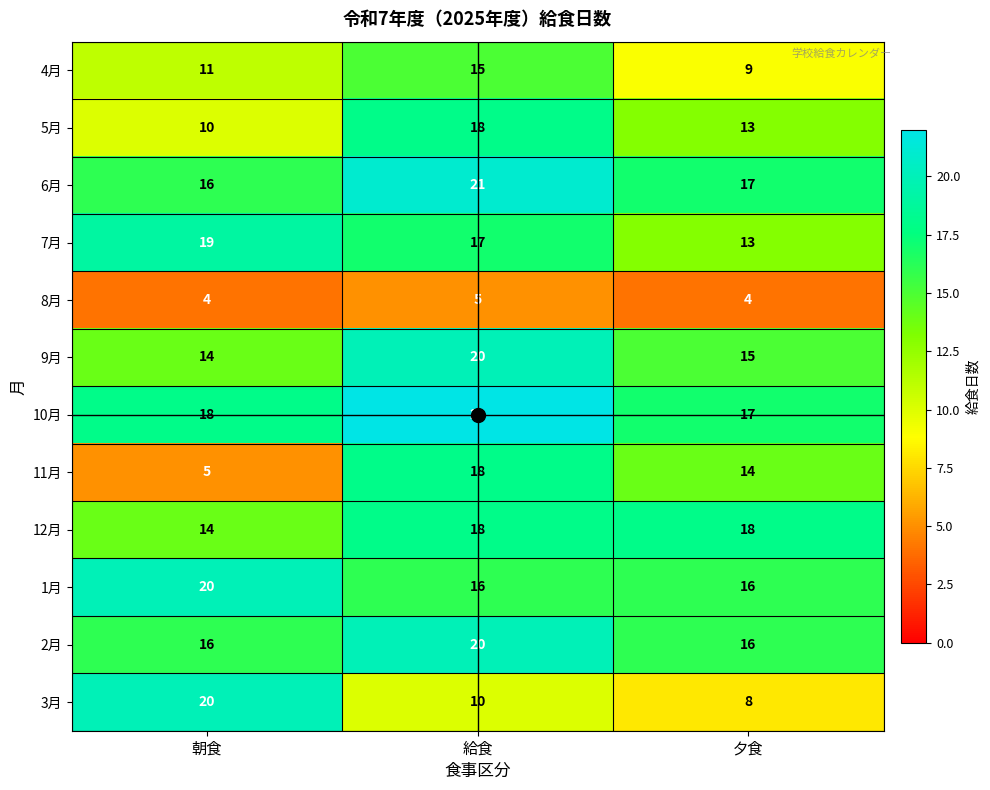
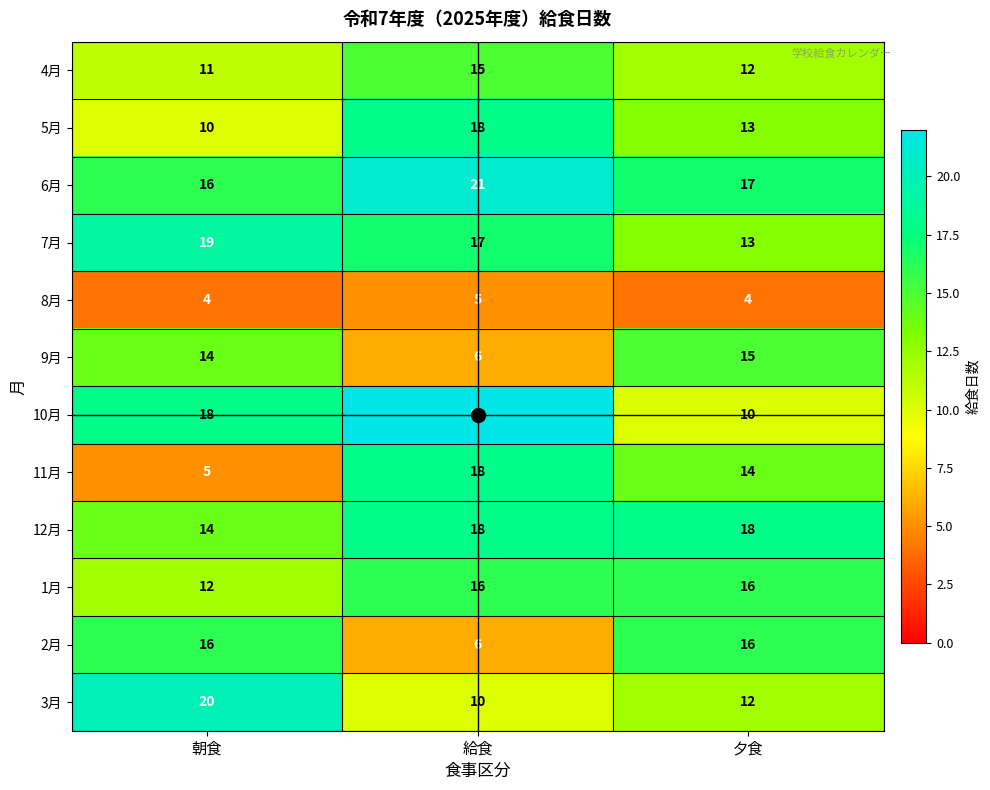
4月, 夕食: 9 -> 12
9月, 給食: 20 -> 6
10月, 夕食: 17 -> 10
1月, 朝食: 20 -> 12
2月, 給食: 20 -> 6
3月, 夕食: 8 -> 12
